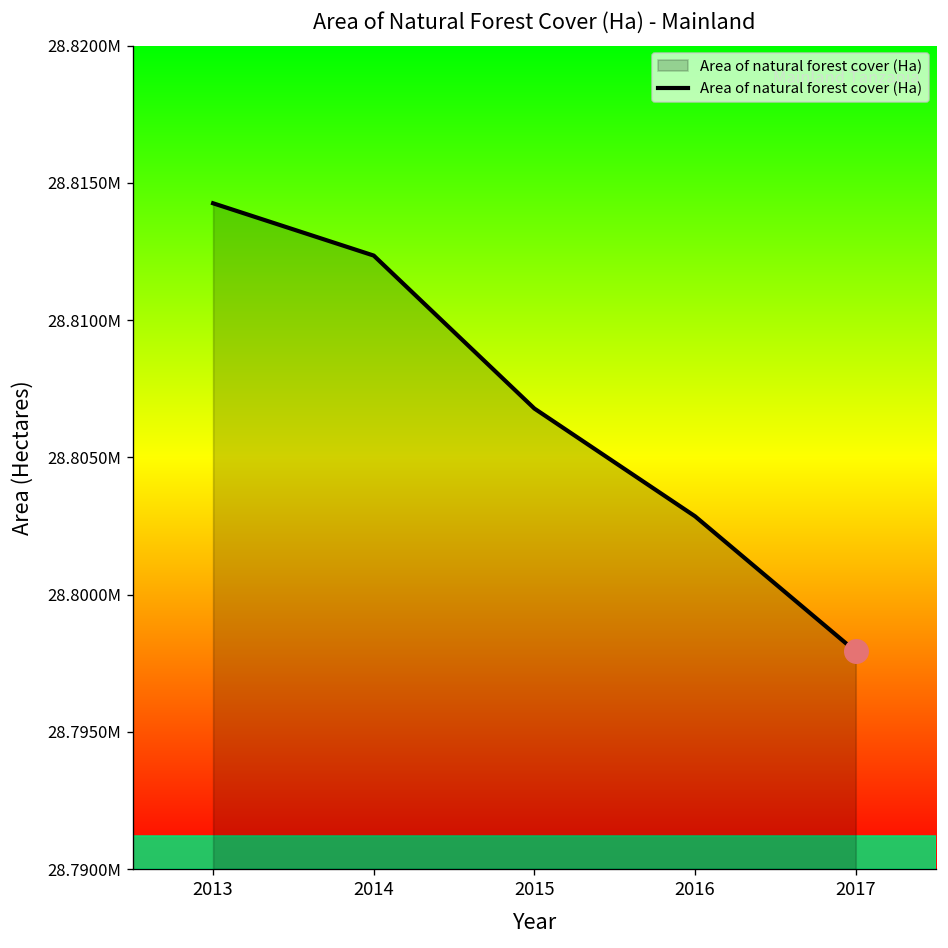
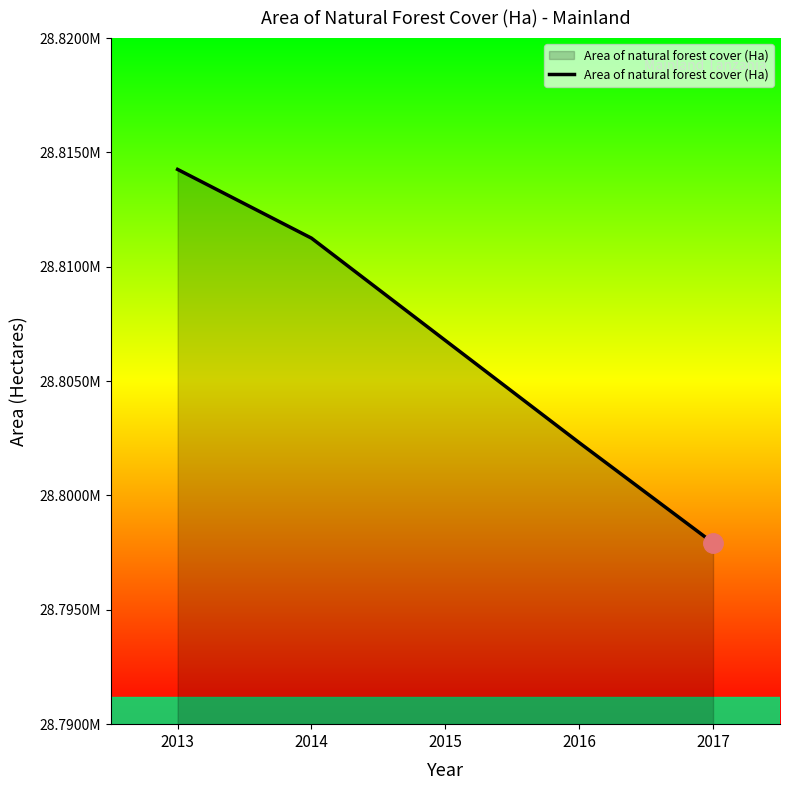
Area of natural forest cover (Ha), 2014: 28812400 -> 28811300
Area of natural forest cover (Ha), 2016: 28802900 -> 28802300
